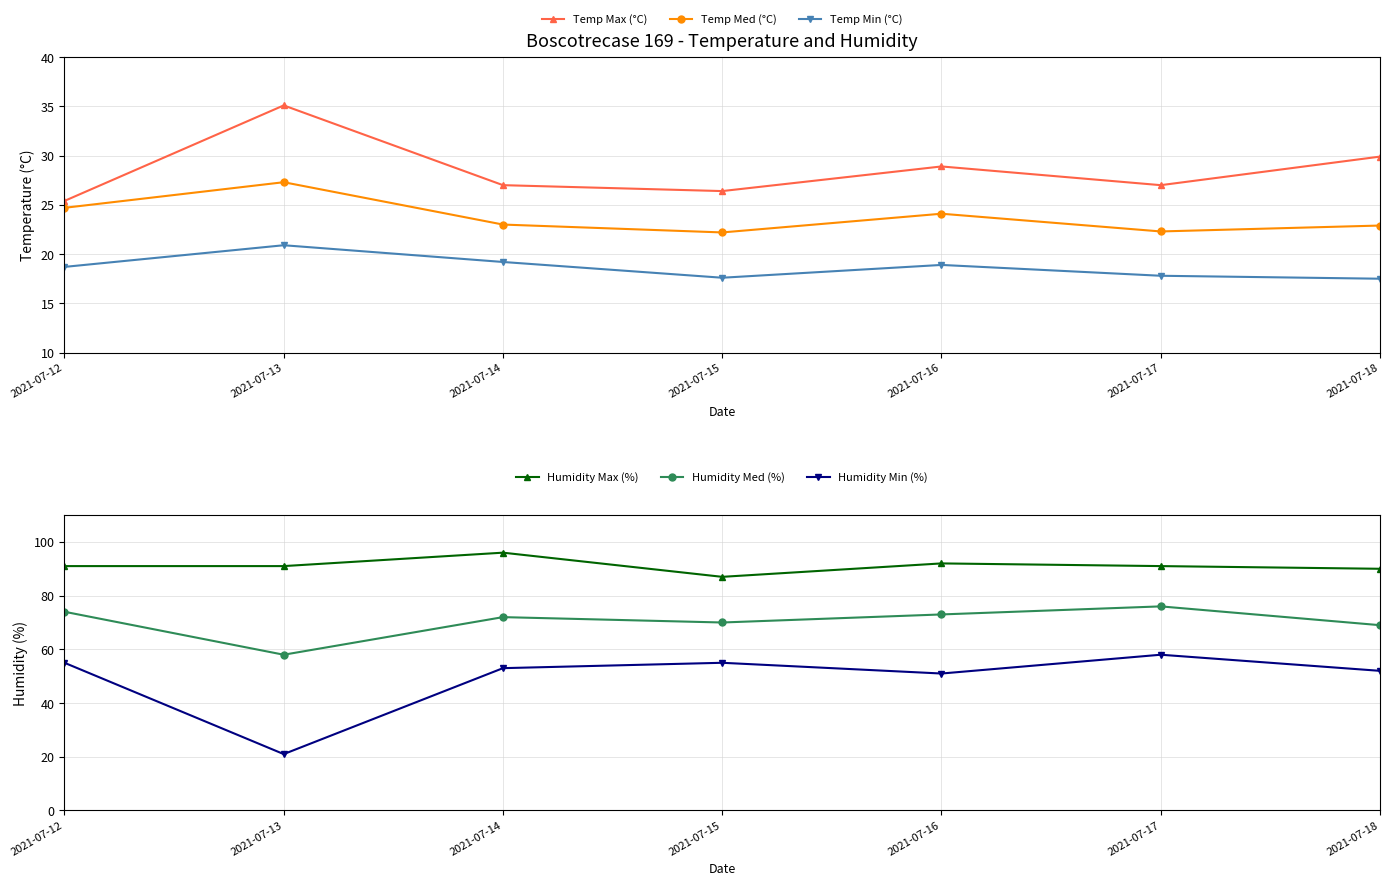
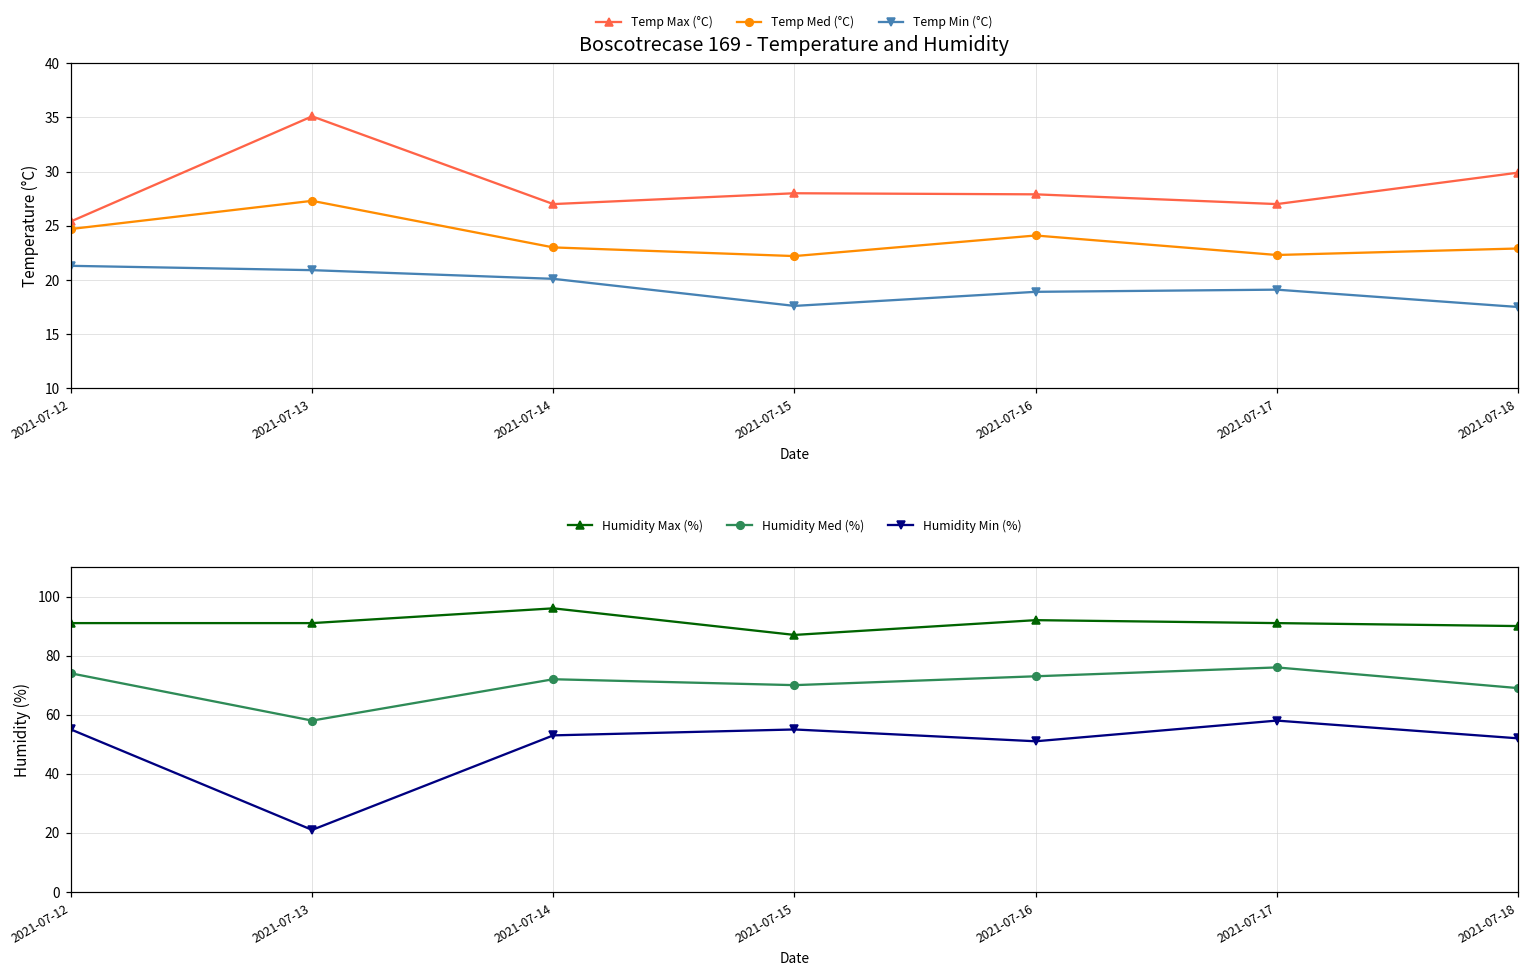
Boscotrecase 169 - Temperature and Humidity, Temp Min (°C), 2021-07-12: 19 -> 21
Boscotrecase 169 - Temperature and Humidity, Temp Min (°C), 2021-07-14: 19 -> 20
Boscotrecase 169 - Temperature and Humidity, Temp Max (°C), 2021-07-15: 26 -> 28
Boscotrecase 169 - Temperature and Humidity, Temp Max (°C), 2021-07-16: 29 -> 28
Boscotrecase 169 - Temperature and Humidity, Temp Min (°C), 2021-07-17: 18 -> 19
